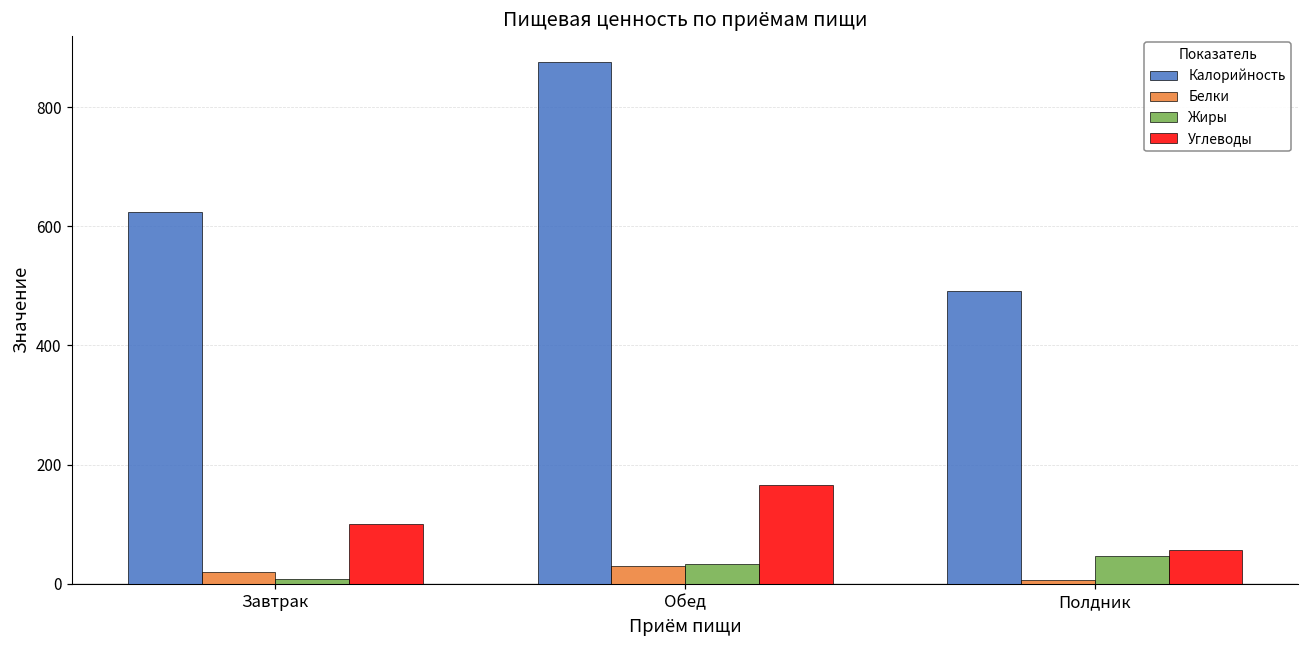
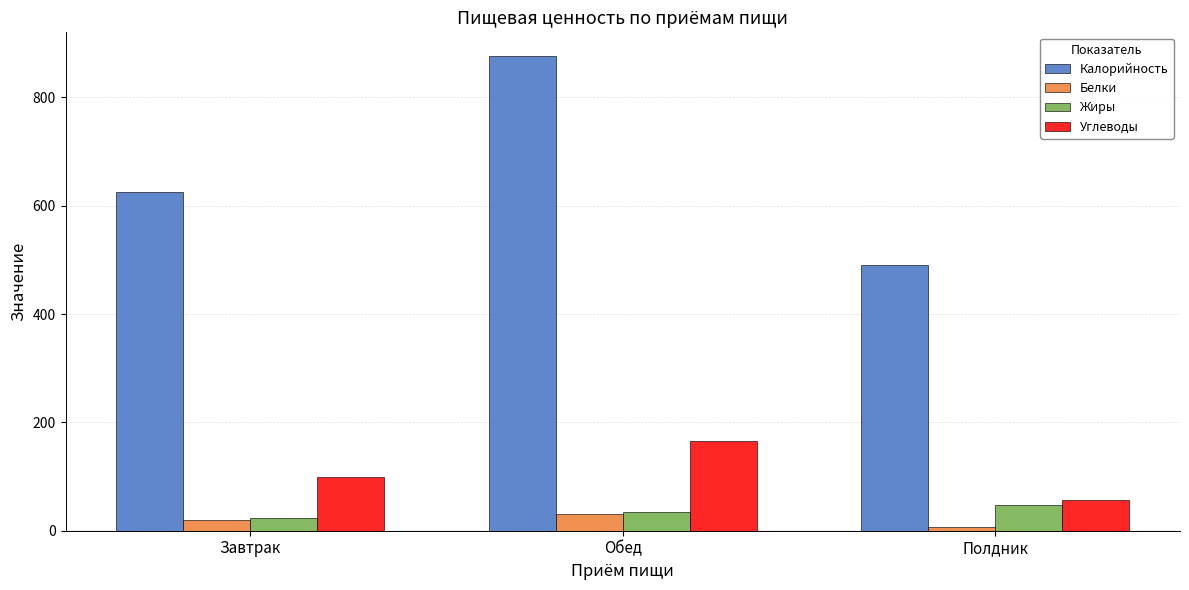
Жиры, Завтрак: 10 -> 20
